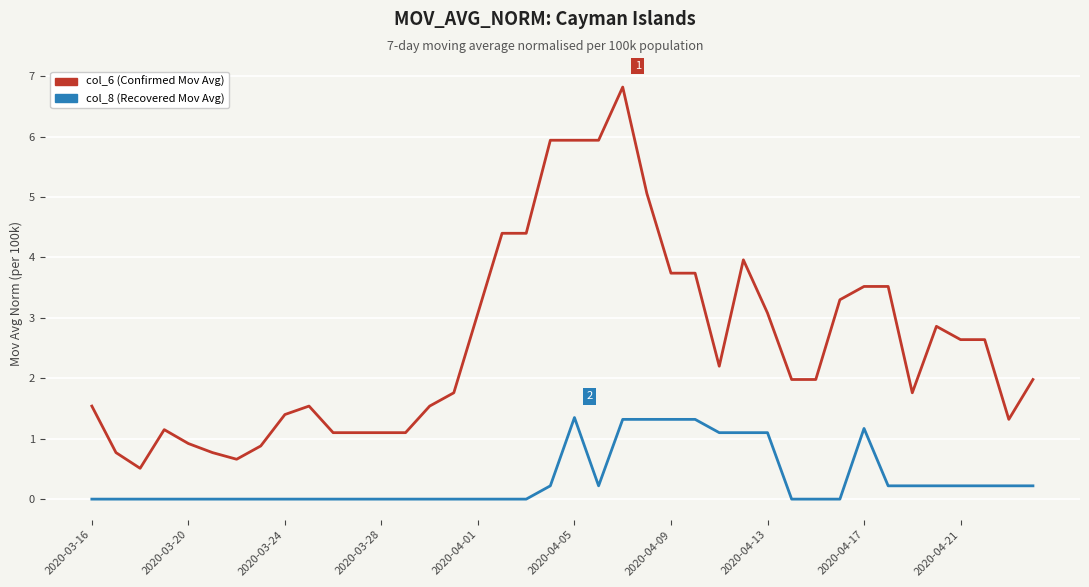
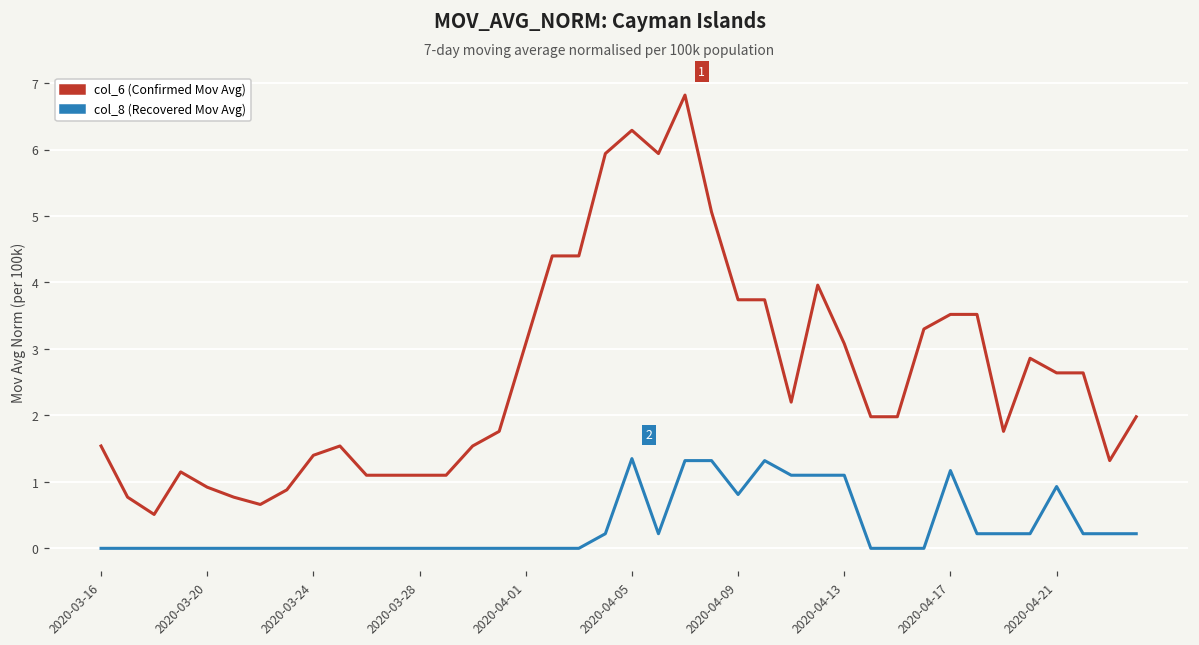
col_6 (Confirmed Mov Avg), 2020-04-05: 5.9 -> 6.3
col_8 (Recovered Mov Avg), 2020-04-09: 1.3 -> 0.8
col_8 (Recovered Mov Avg), 2020-04-21: 0.2 -> 0.9
